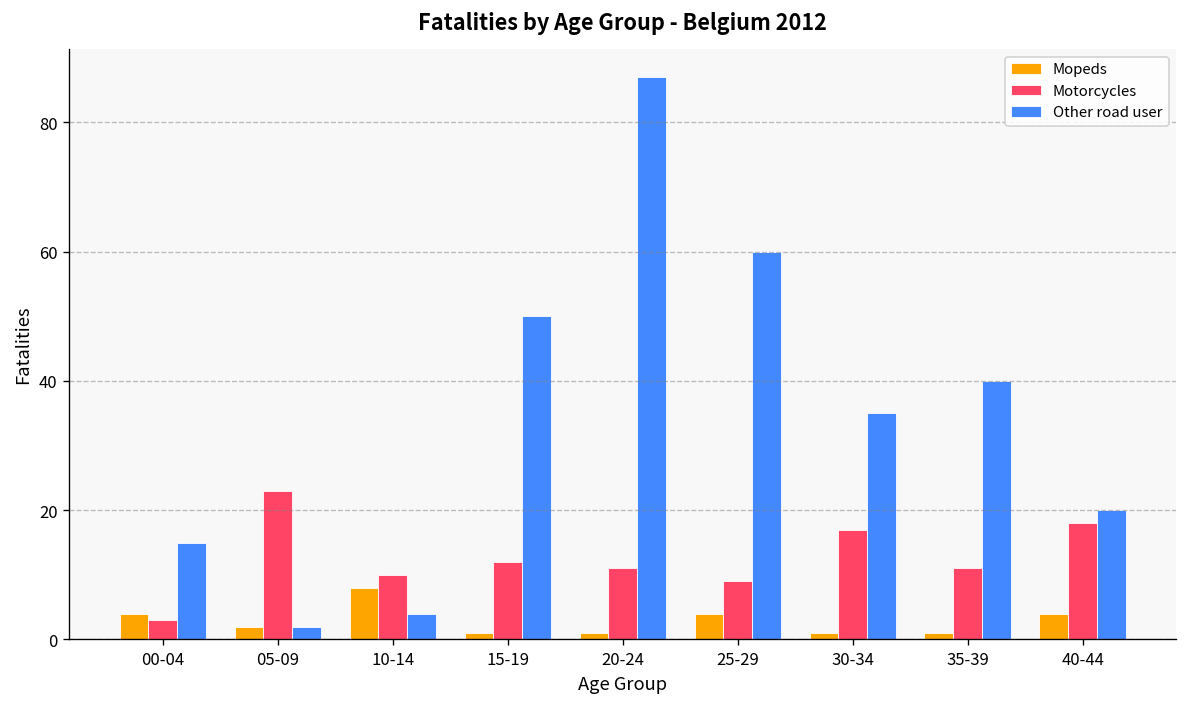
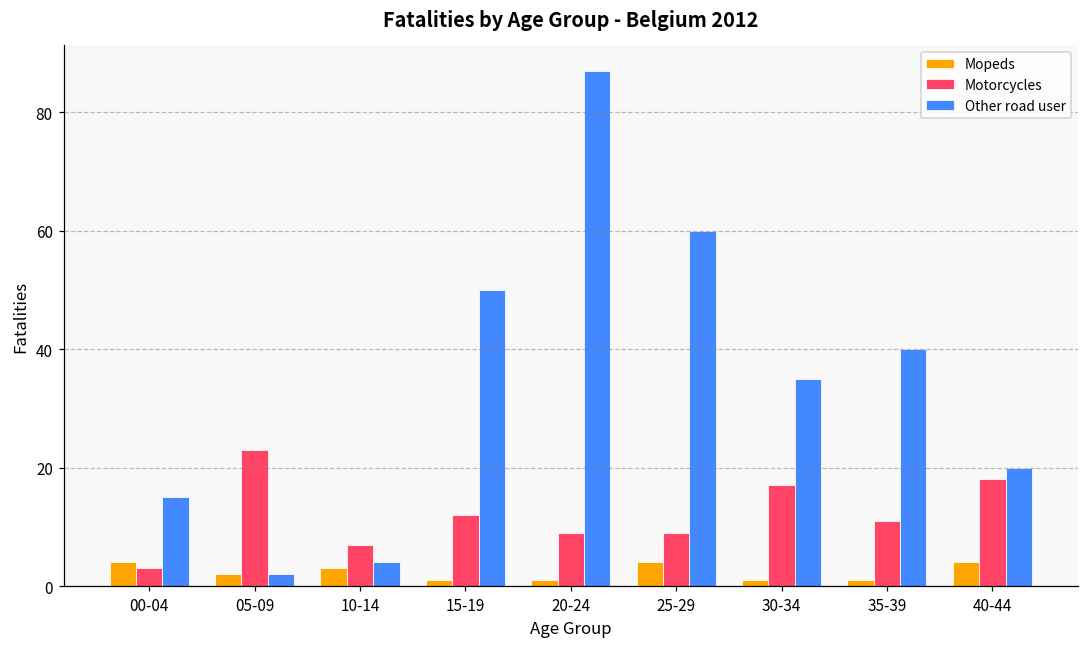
Mopeds, 10-14: 8 -> 3
Motorcycles, 10-14: 10 -> 7
Motorcycles, 20-24: 11 -> 9
